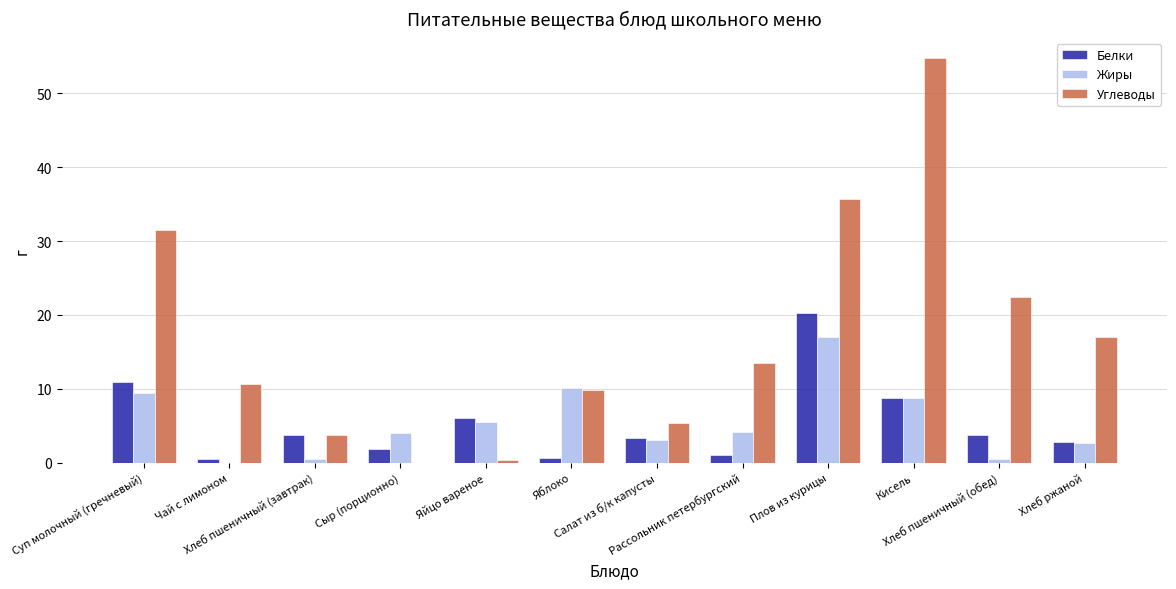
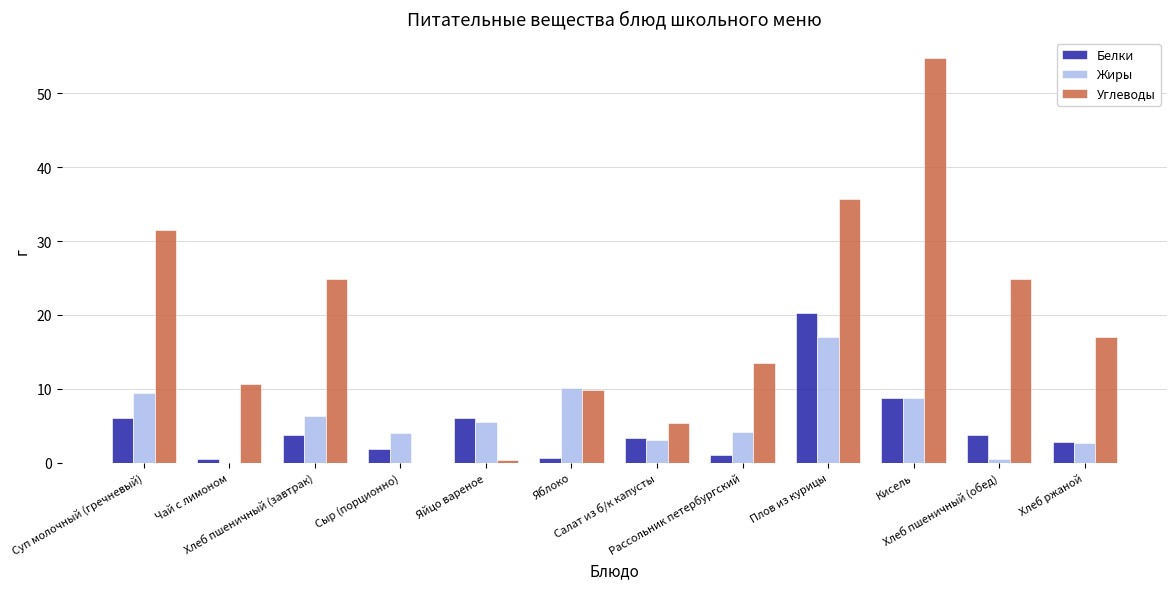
Белки, Суп молочный (гречневый): 11 -> 6
Жиры, Хлеб пшеничный (завтрак): 0 -> 6
Углеводы, Хлеб пшеничный (завтрак): 4 -> 25
Углеводы, Хлеб пшеничный (обед): 22 -> 25
